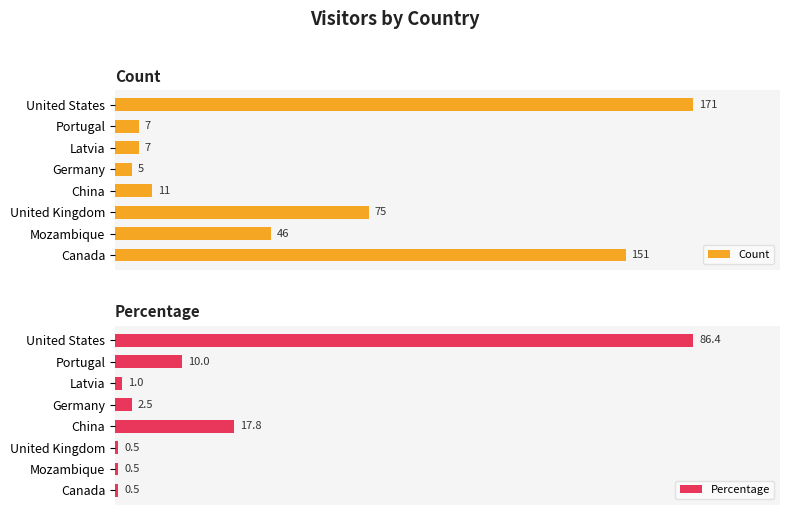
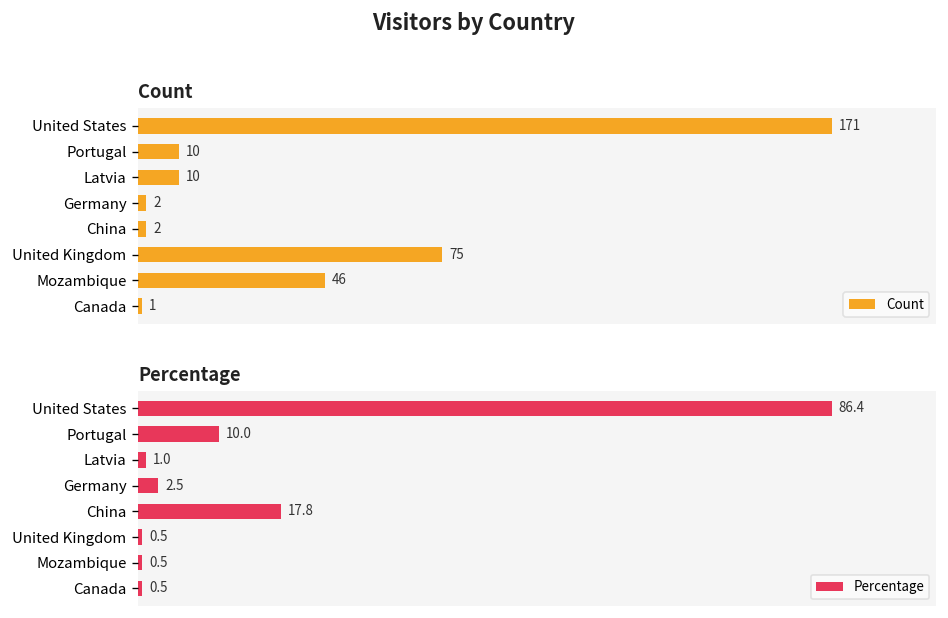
Count, Portugal: 7 -> 10
Count, Latvia: 7 -> 10
Count, Germany: 5 -> 2
Count, China: 11 -> 2
Count, Canada: 151 -> 1
